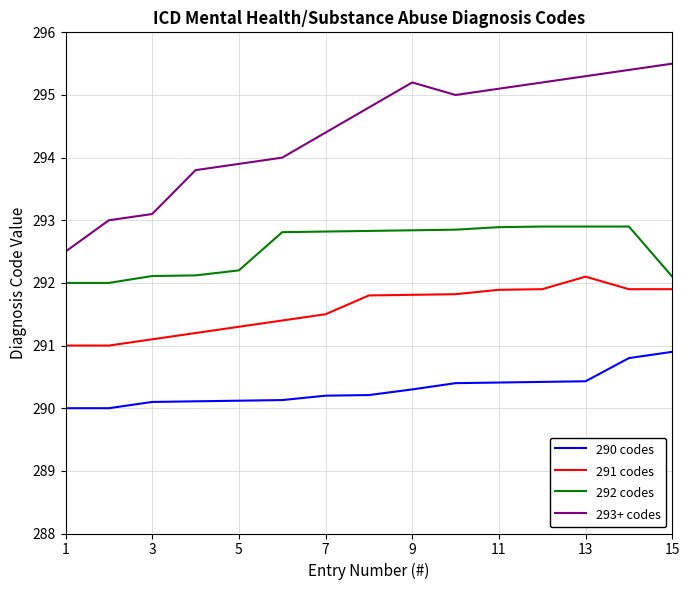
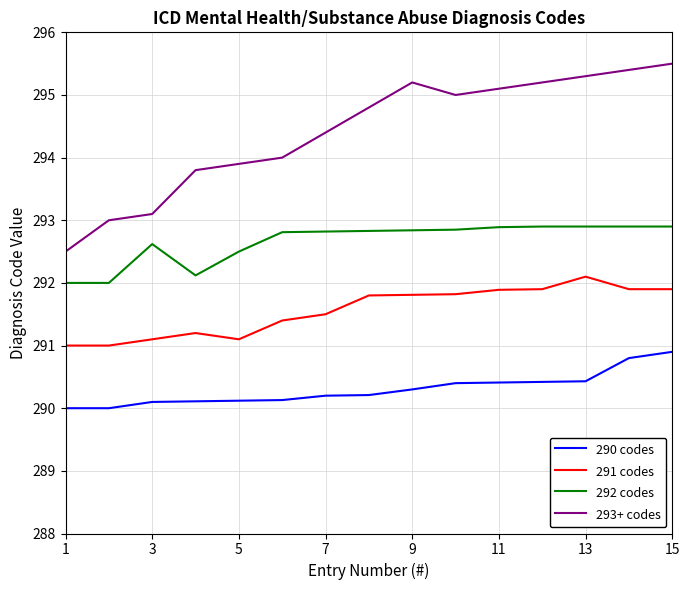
292 codes, 3: 292.1 -> 292.6
291 codes, 5: 291.3 -> 291.1
292 codes, 5: 292.2 -> 292.5
292 codes, 15: 292.1 -> 292.9
